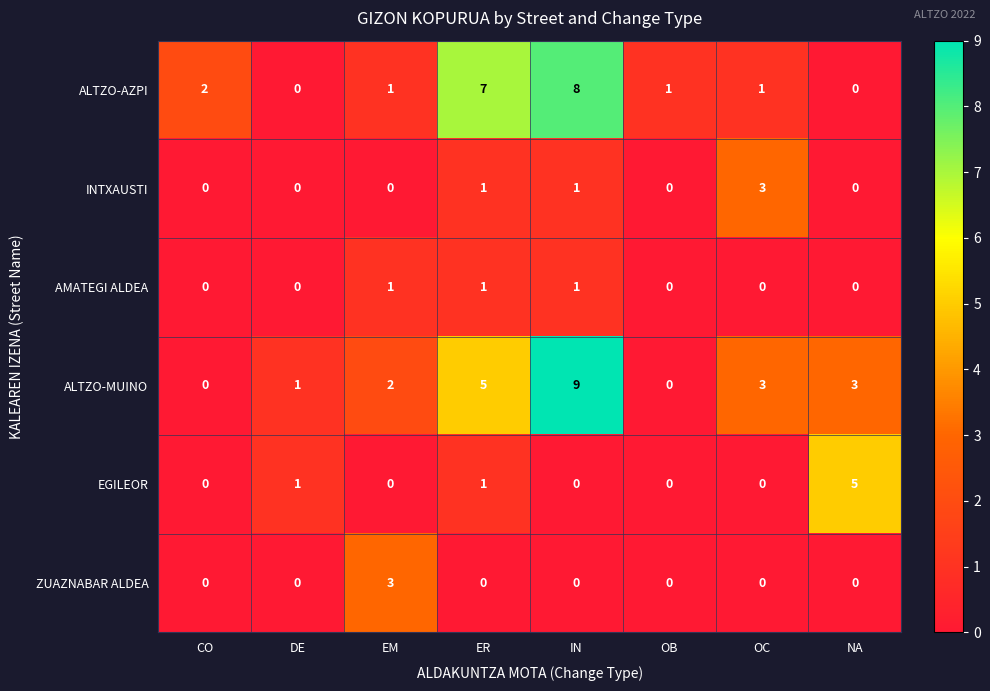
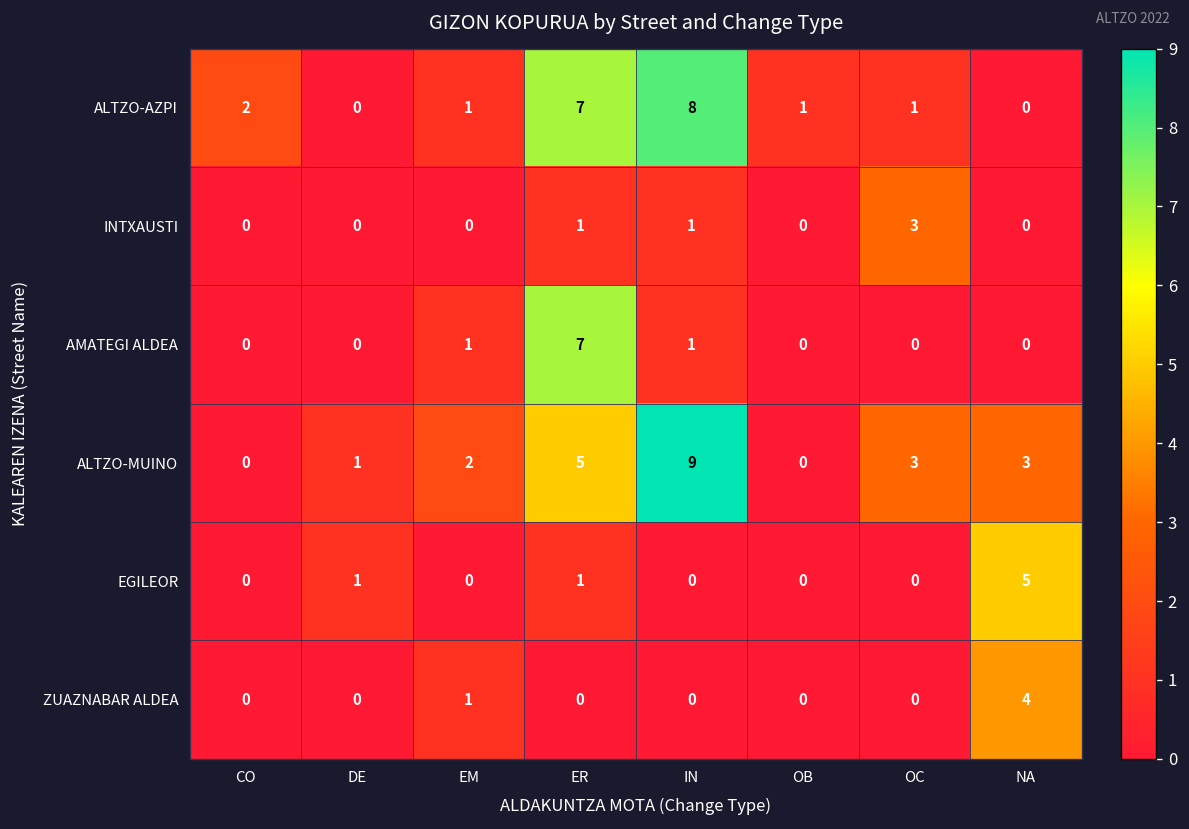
AMATEGI ALDEA, ER: 1 -> 7
ZUAZNABAR ALDEA, EM: 3 -> 1
ZUAZNABAR ALDEA, NA: 0 -> 4
